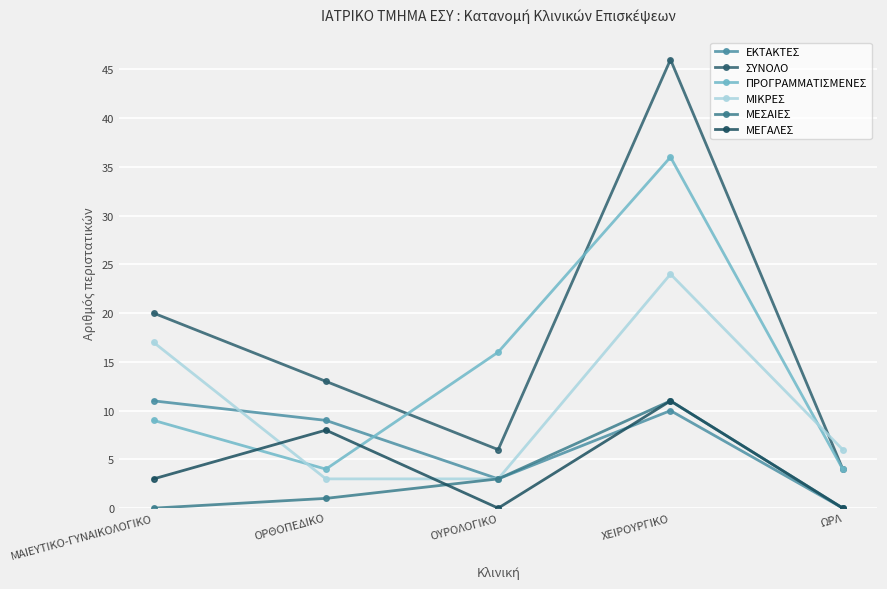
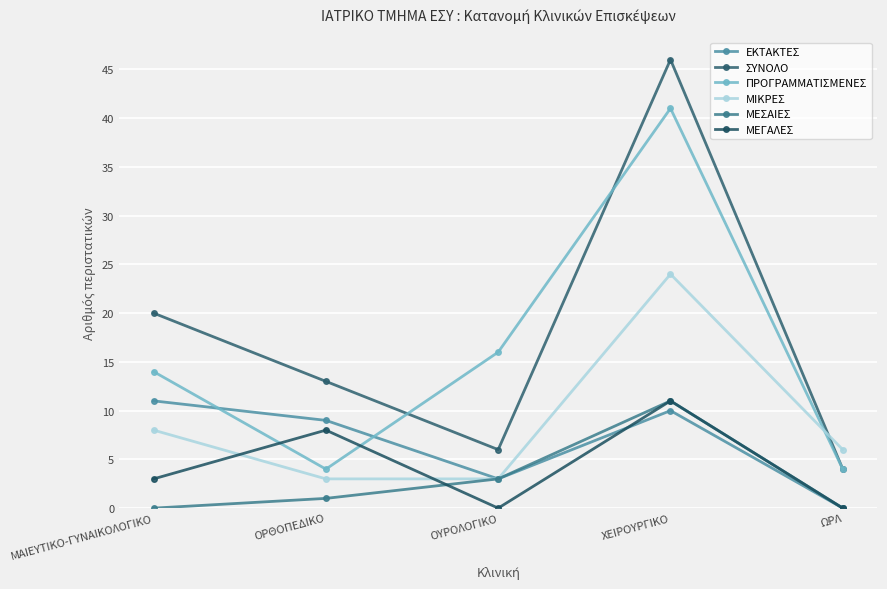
ΠΡΟΓΡΑΜΜΑΤΙΣΜΕΝΕΣ, ΜΑΙΕΥΤΙΚΟ-ΓΥΝΑΙΚΟΛΟΓΙΚΟ: 9 -> 14
ΜΙΚΡΕΣ, ΜΑΙΕΥΤΙΚΟ-ΓΥΝΑΙΚΟΛΟΓΙΚΟ: 17 -> 8
ΠΡΟΓΡΑΜΜΑΤΙΣΜΕΝΕΣ, ΧΕΙΡΟΥΡΓΙΚΟ: 36 -> 41
